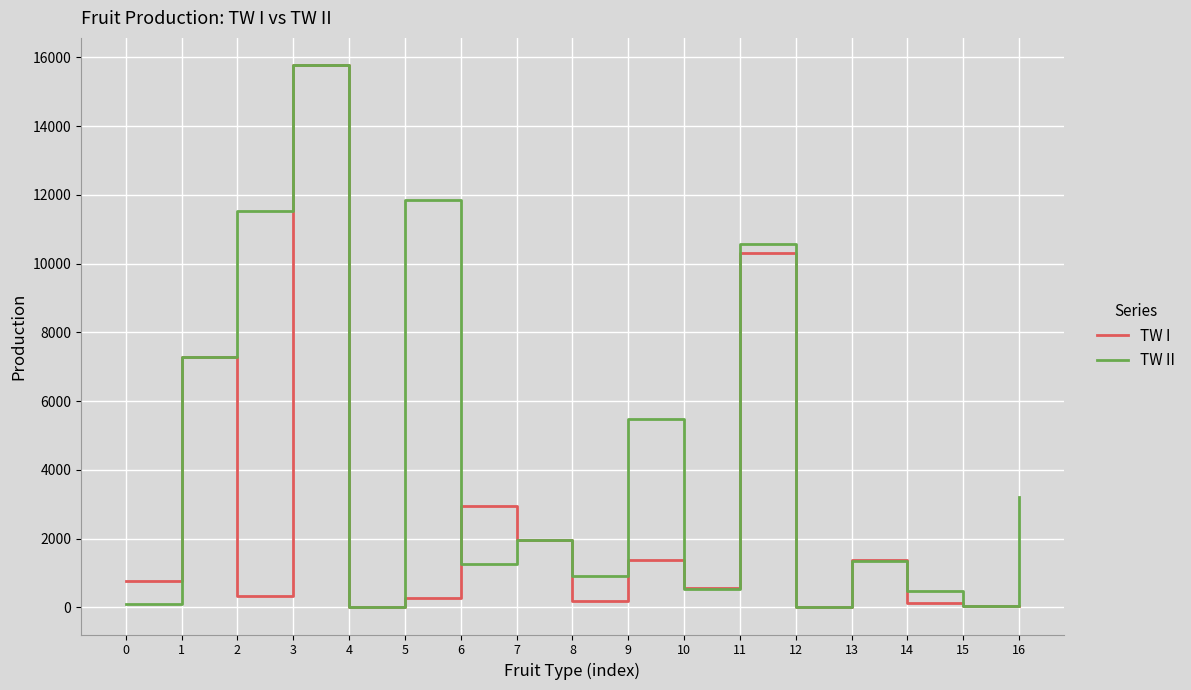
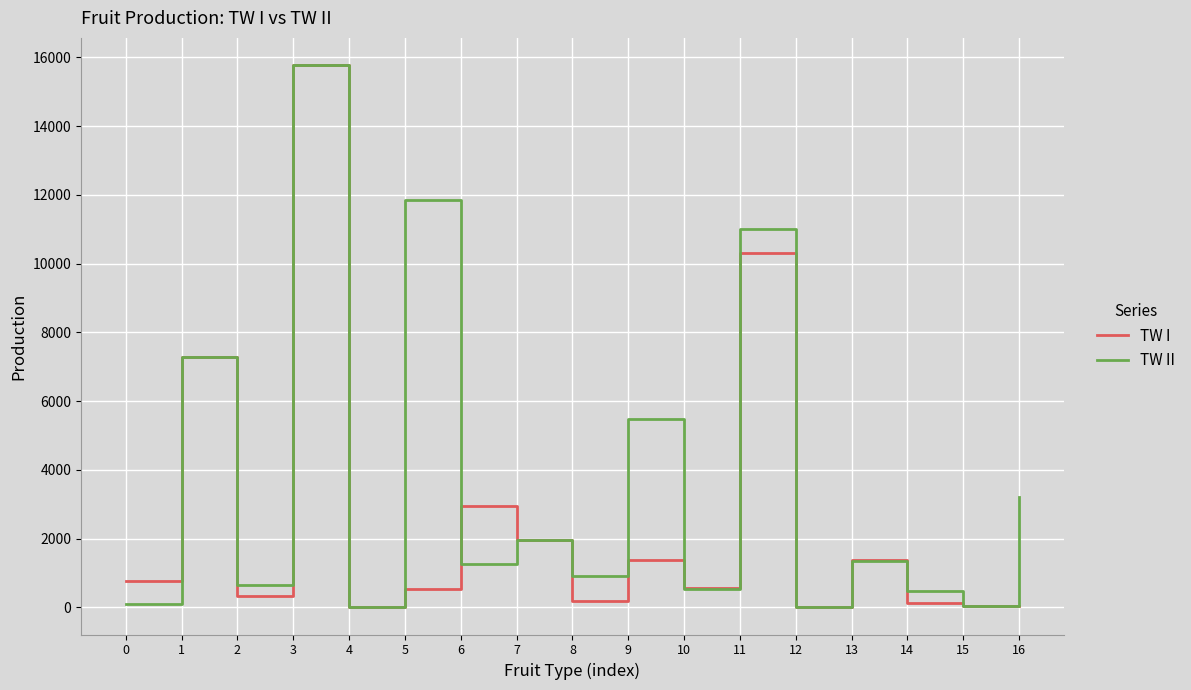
TW II, 2: 11500 -> 700
TW I, 5: 300 -> 500
TW II, 11: 10600 -> 11000
